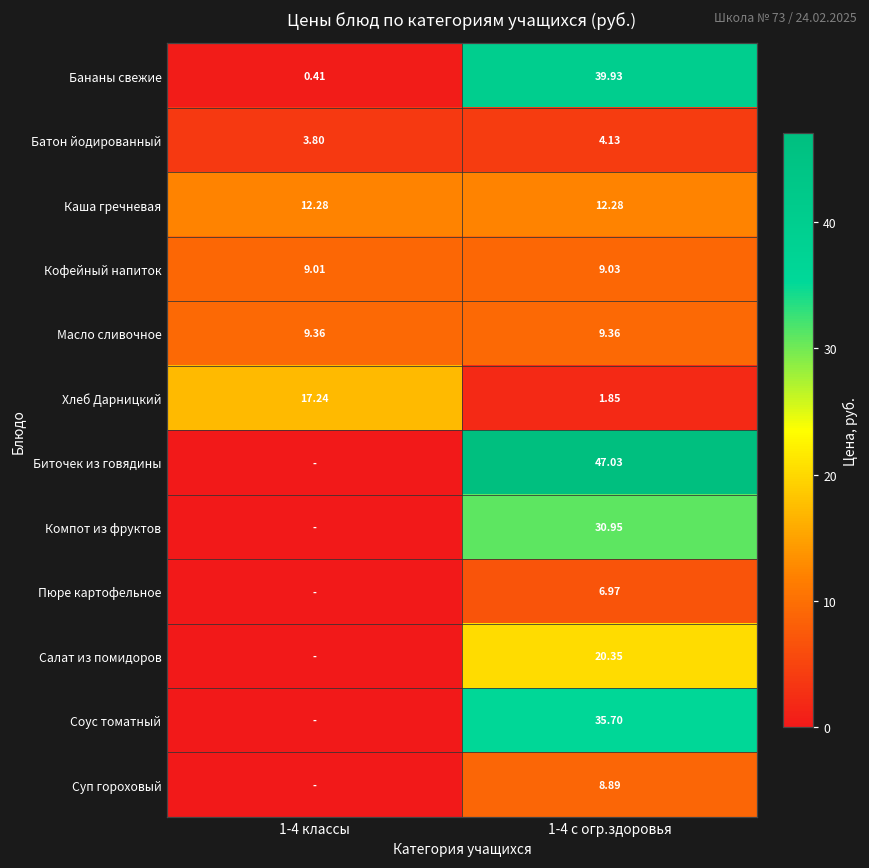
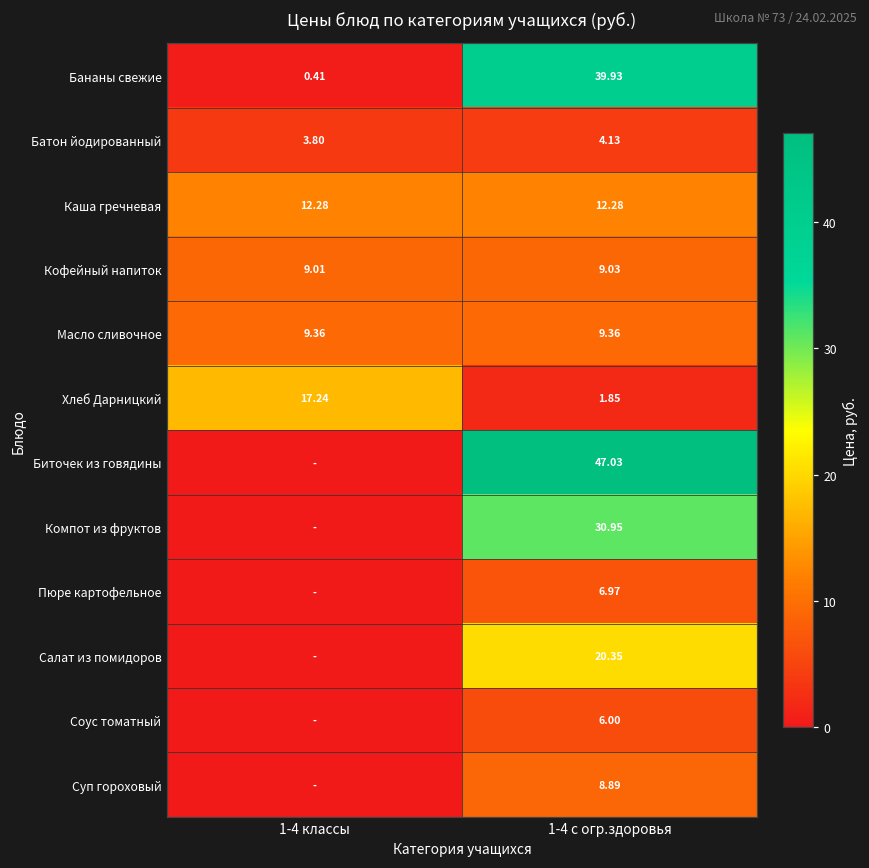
Соус томатный, 1-4 с огр.здоровья: 35.70 -> 6.00
